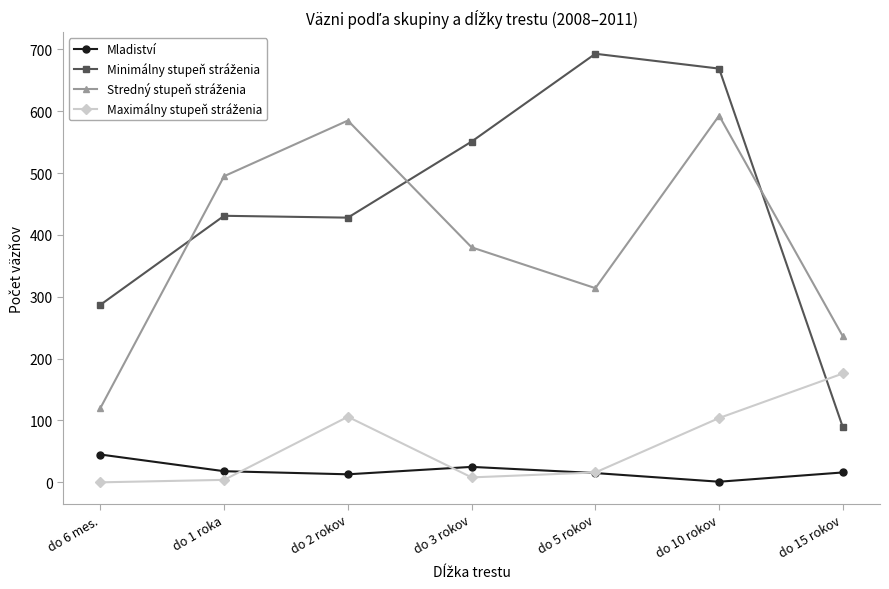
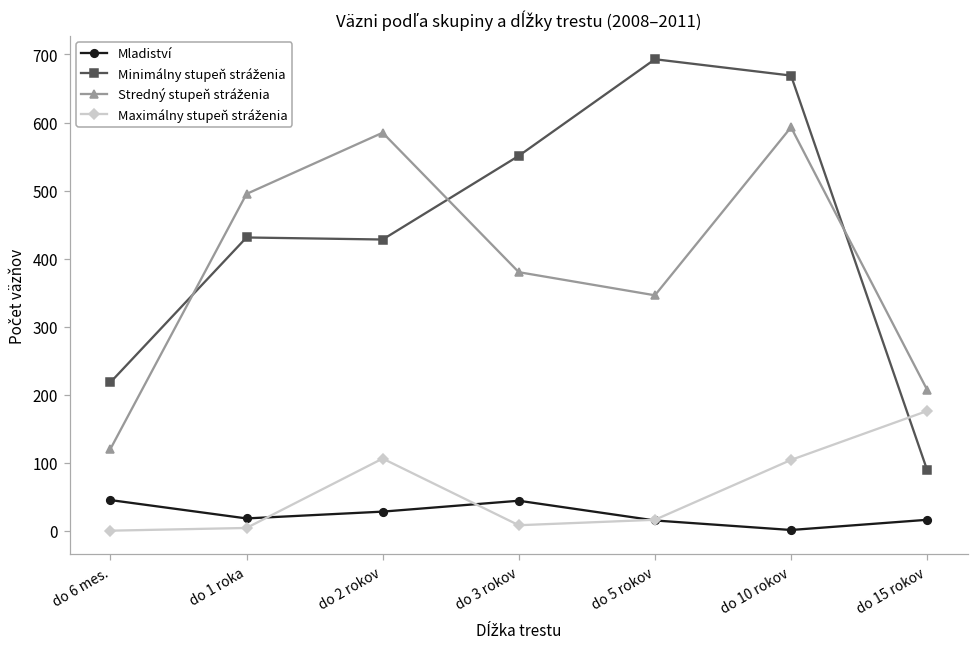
Minimálny stupeň stráženia, do 6 mes.: 290 -> 220
Mladiství, do 2 rokov: 10 -> 30
Mladiství, do 3 rokov: 30 -> 40
Stredný stupeň stráženia, do 5 rokov: 310 -> 350
Stredný stupeň stráženia, do 15 rokov: 240 -> 210
